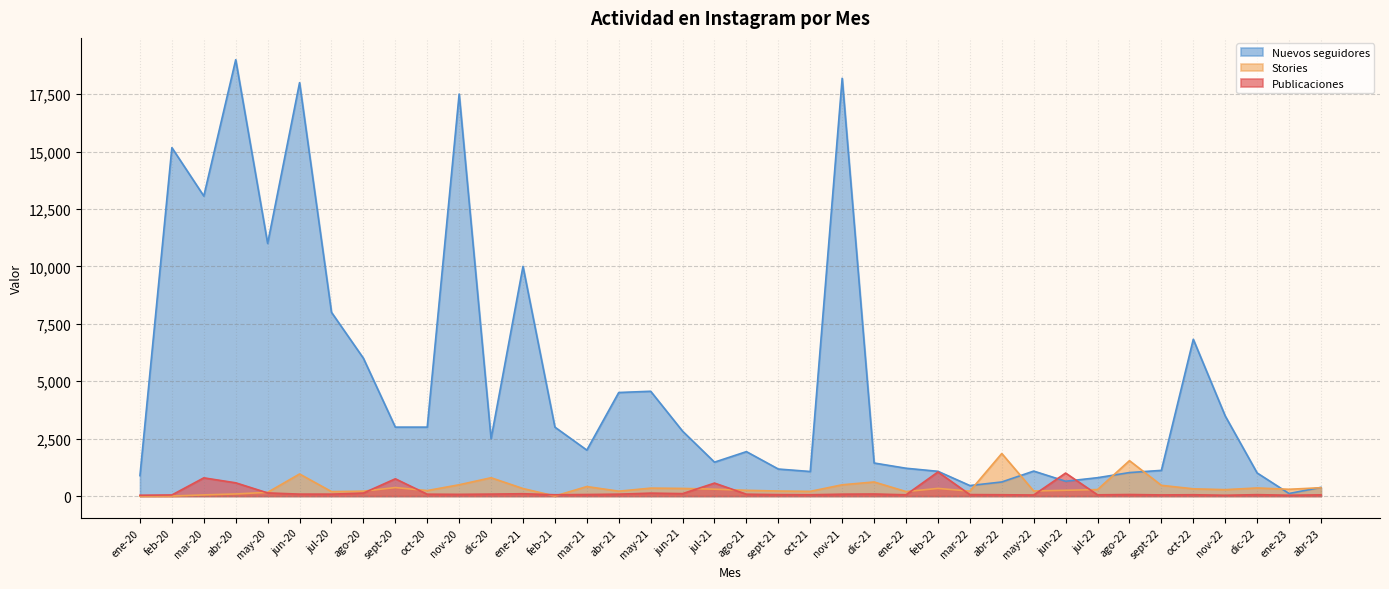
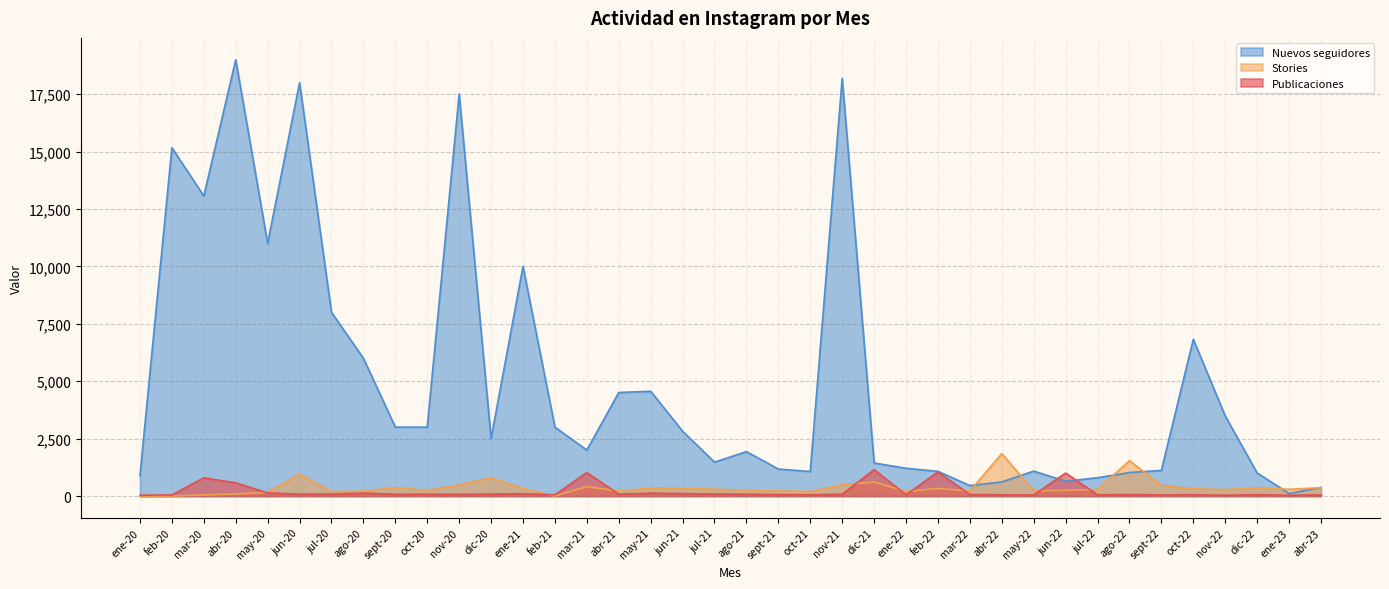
Publicaciones, sept-20: 800 -> 100
Publicaciones, mar-21: 100 -> 1,000
Publicaciones, jul-21: 600 -> 100
Publicaciones, dic-21: 100 -> 1,100
